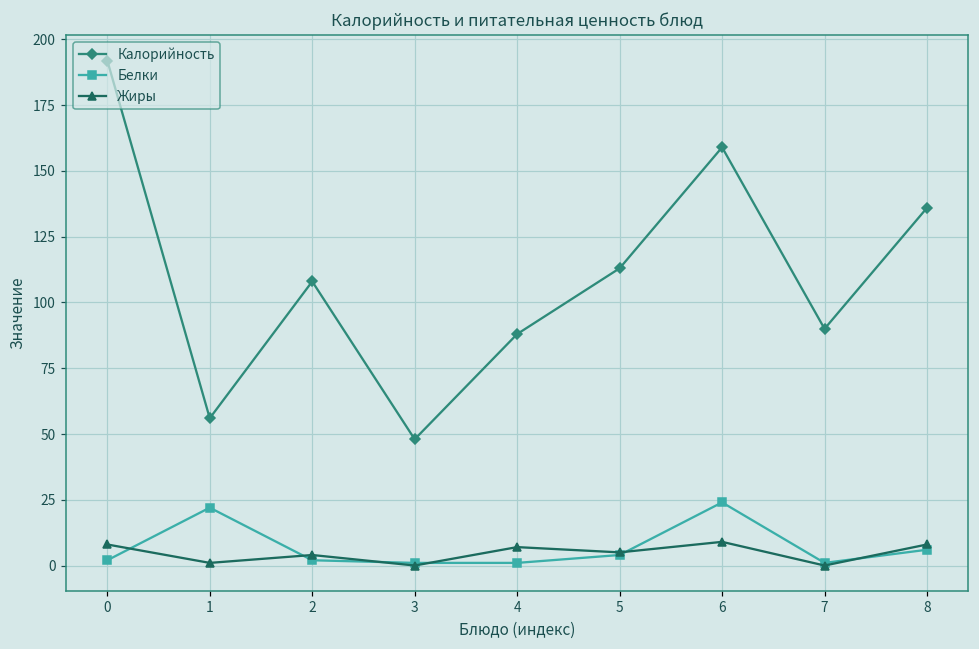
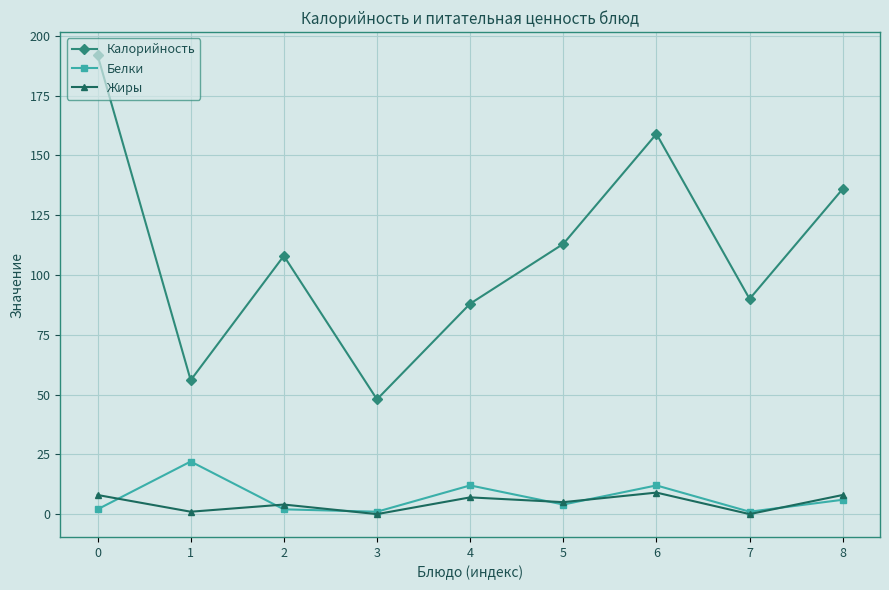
Белки, 4: 1 -> 12
Белки, 6: 24 -> 12
